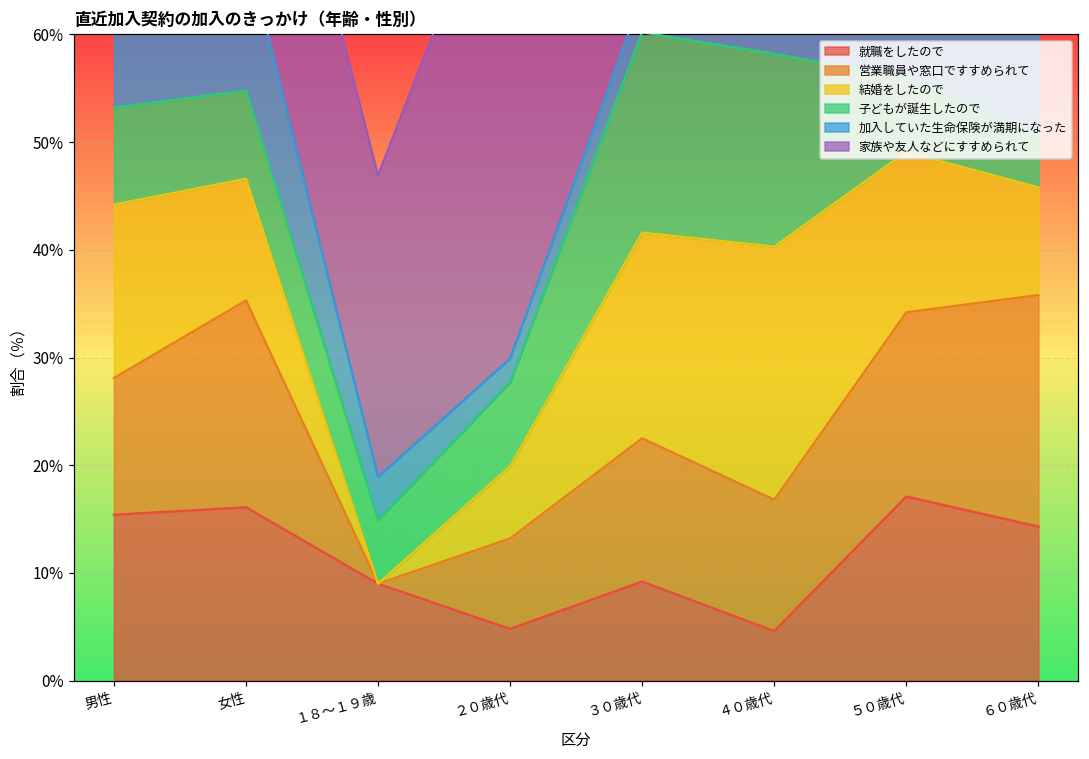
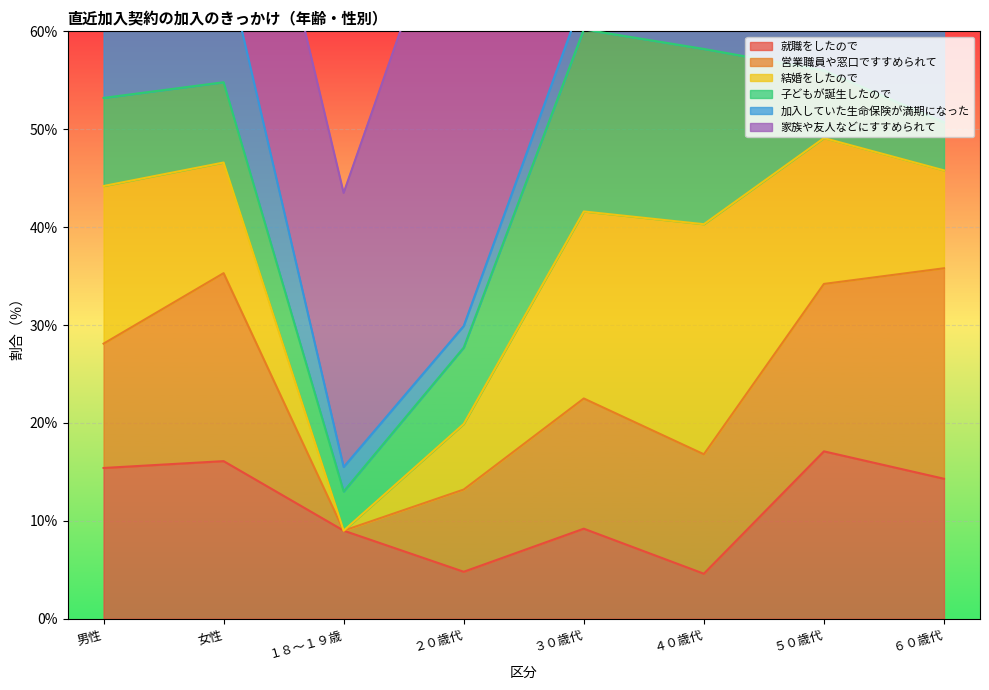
子どもが誕生したので, １８～１９歳: 6% -> 4%
加入していた生命保険が満期になった, １８～１９歳: 4% -> 3%
